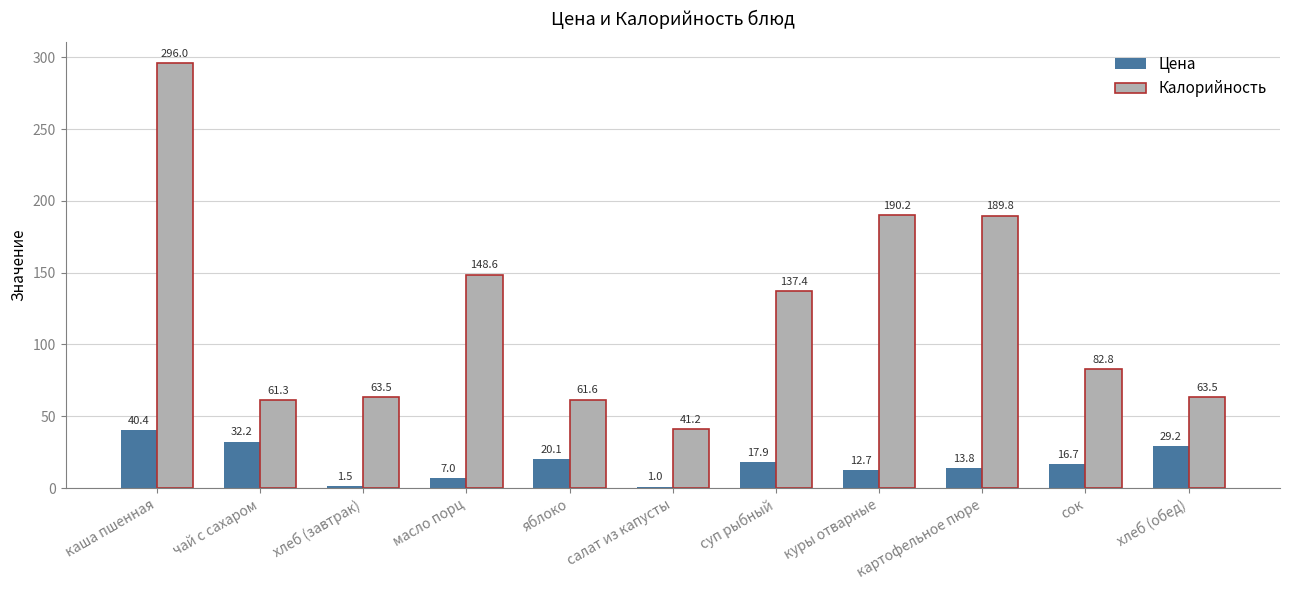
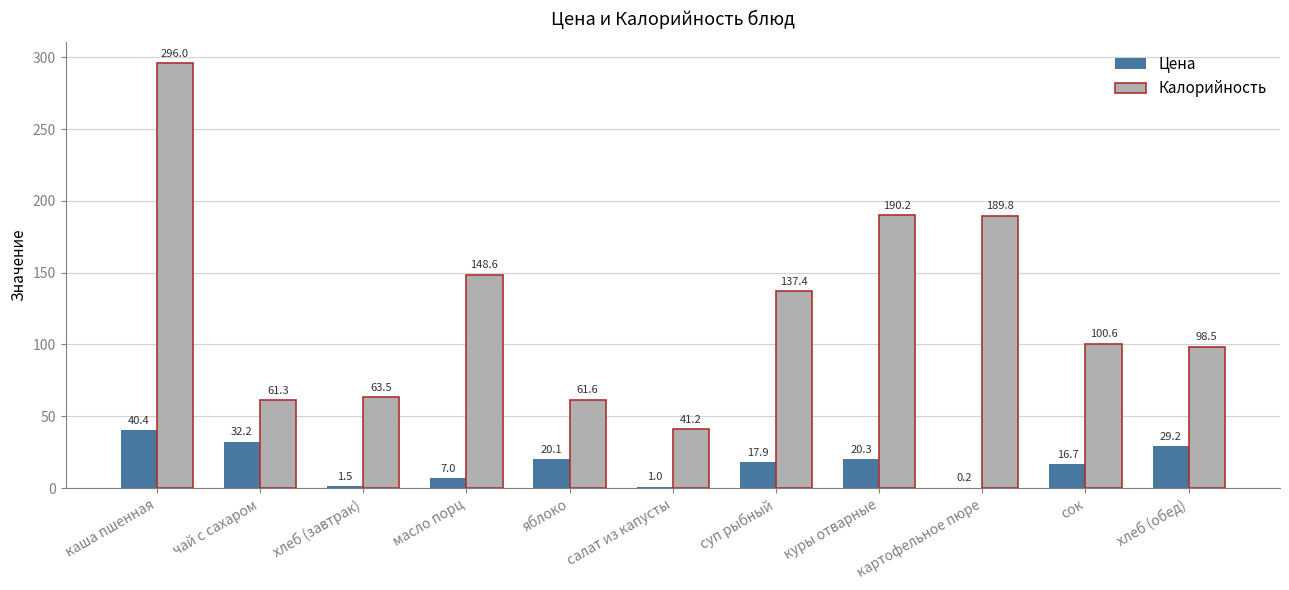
Цена, куры отварные: 12.7 -> 20.3
Цена, картофельное пюре: 13.8 -> 0.2
Калорийность, сок: 82.8 -> 100.6
Калорийность, хлеб (обед): 63.5 -> 98.5
